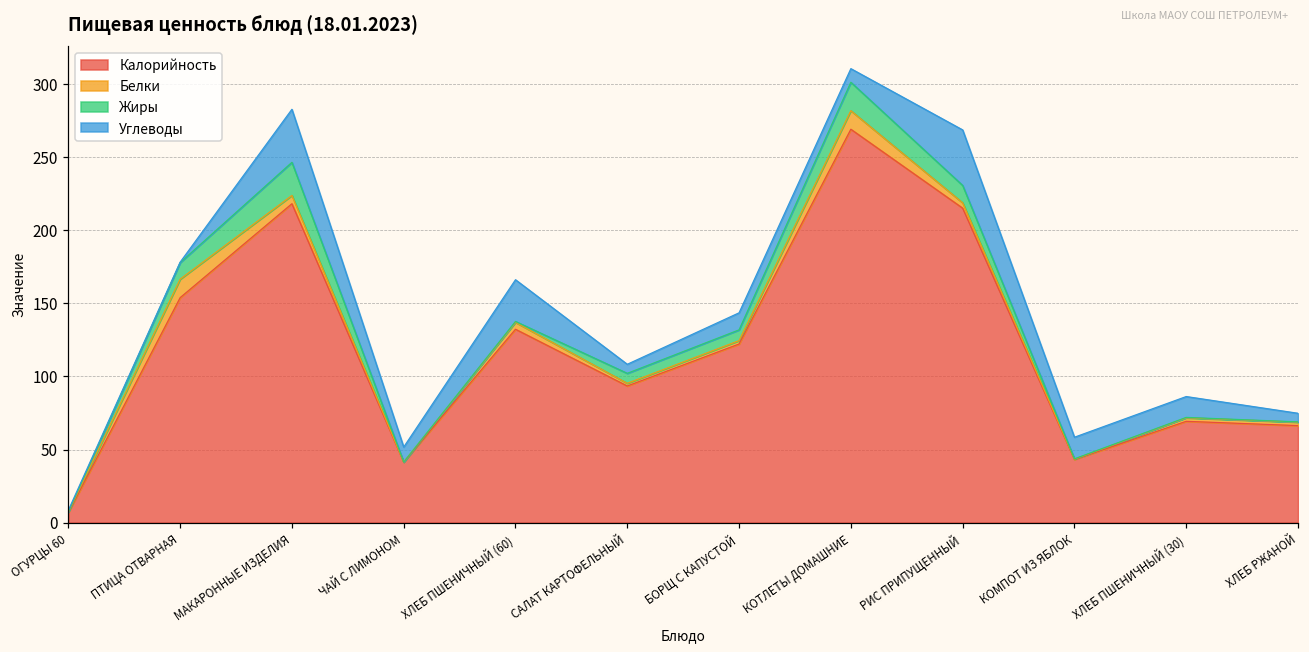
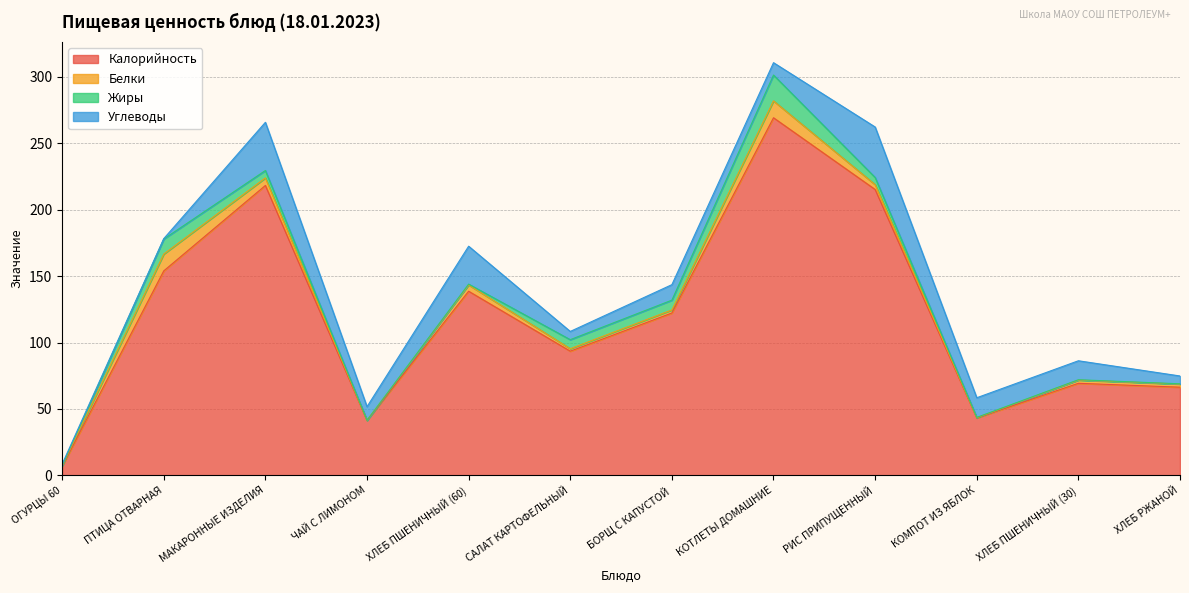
Жиры, МАКАРОННЫЕ ИЗДЕЛИЯ: 23 -> 6
Калорийность, ХЛЕБ ПШЕНИЧНЫЙ (60): 132 -> 139
Жиры, РИС ПРИПУЩЕННЫЙ: 12 -> 5
